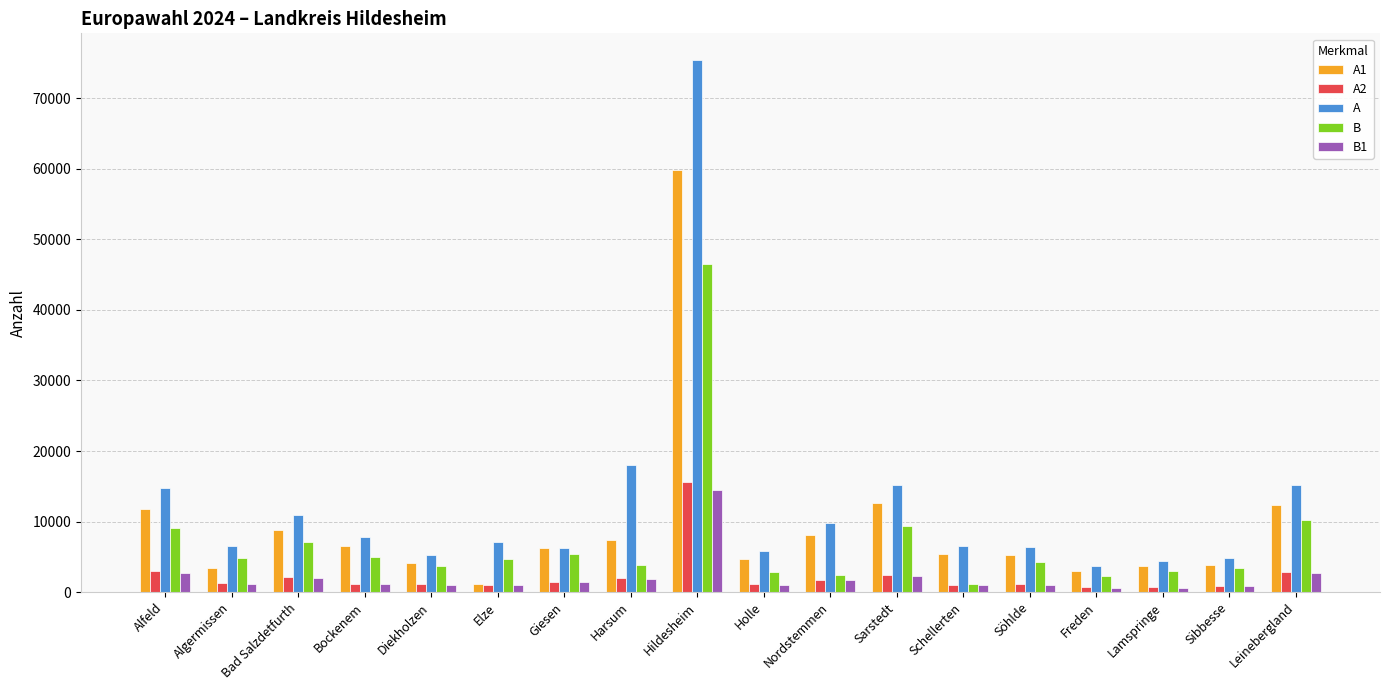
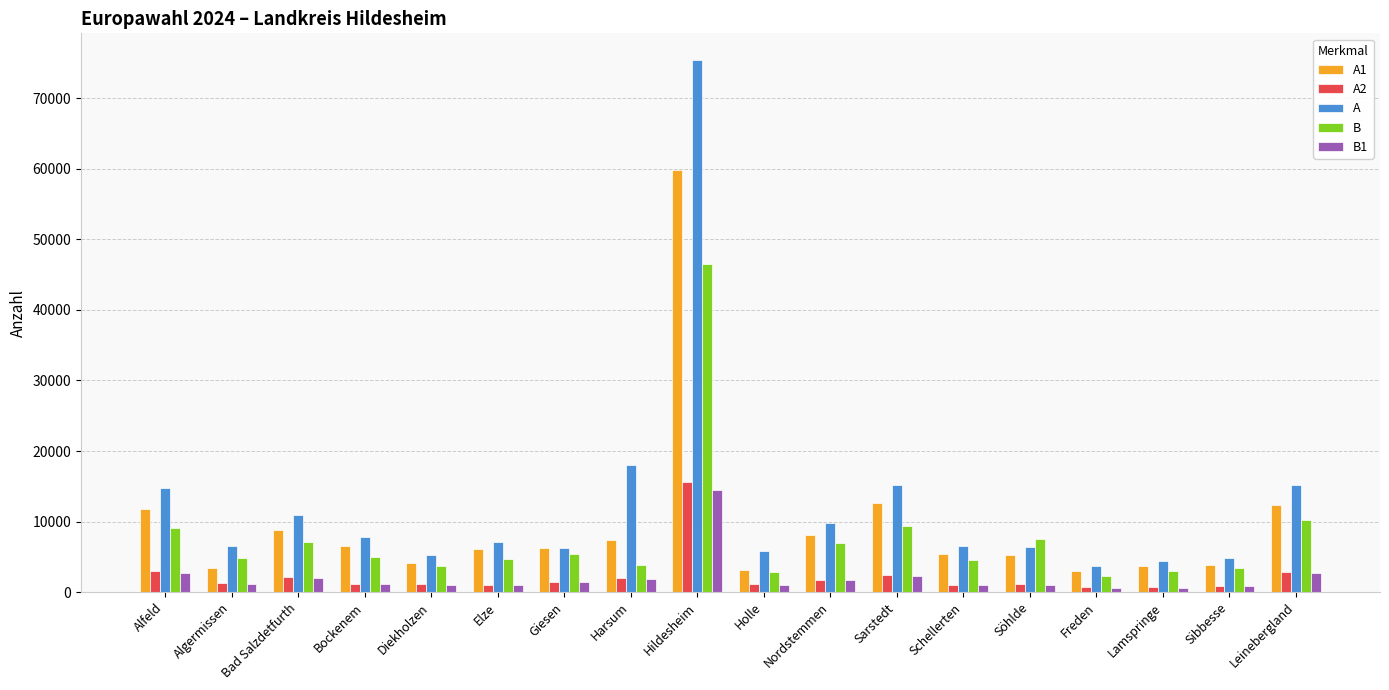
A1, Elze: 1000 -> 6000
A1, Holle: 5000 -> 3000
B, Nordstemmen: 2000 -> 7000
B, Schellerten: 1000 -> 5000
B, Söhlde: 4000 -> 8000
